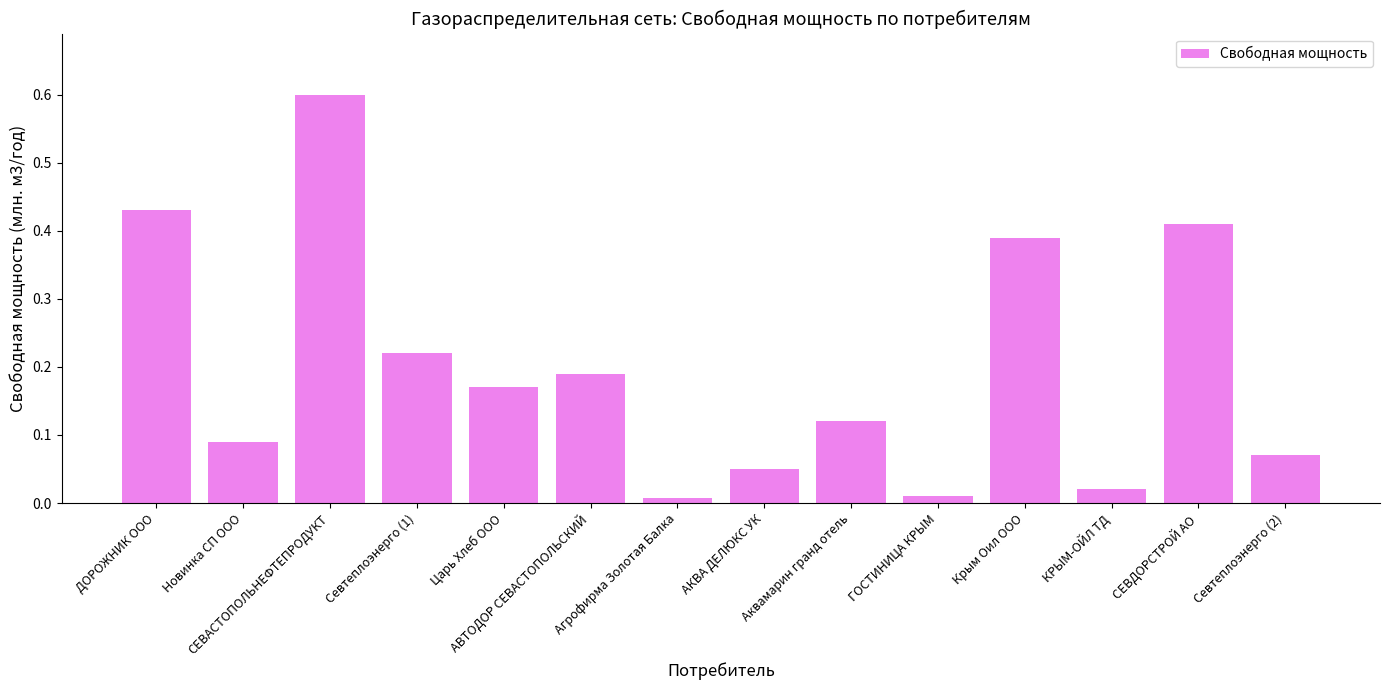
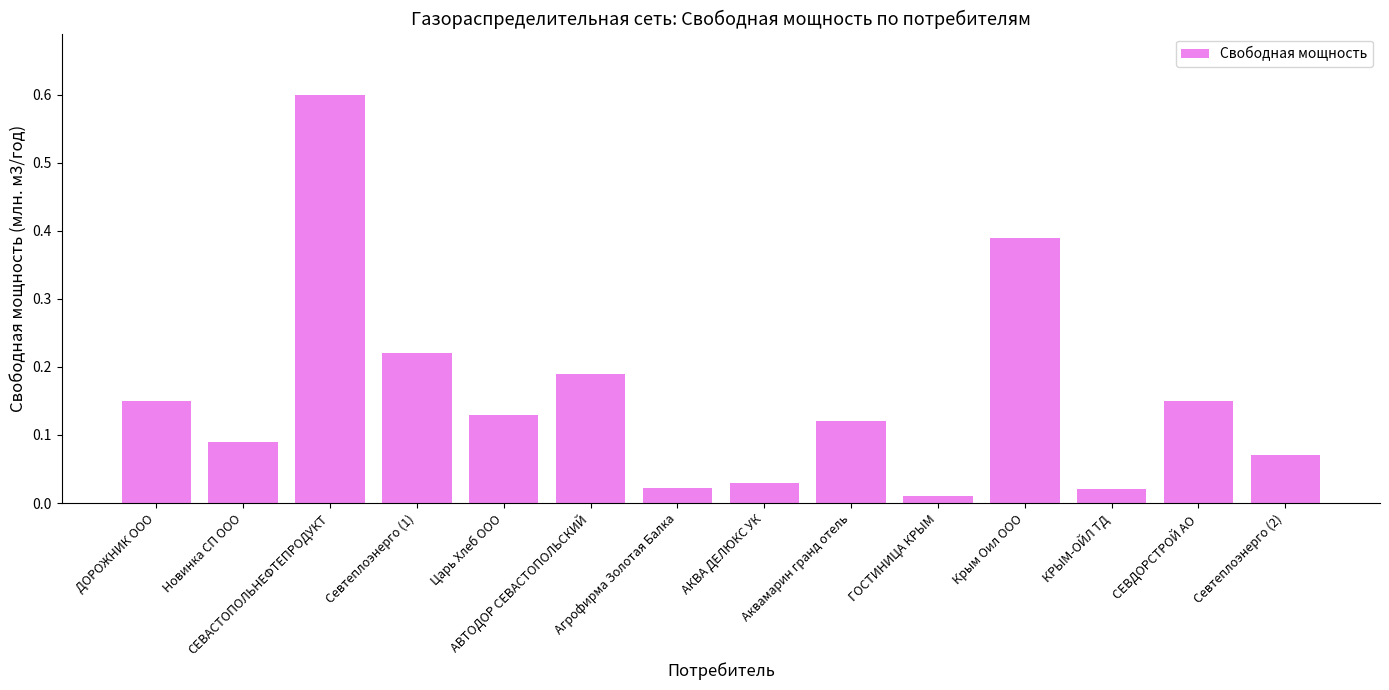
ДОРОЖНИК ООО: 0.43 -> 0.15
Царь Хлеб ООО: 0.17 -> 0.13
Агрофирма Золотая Балка: 0.01 -> 0.02
АКВА ДЕЛЮКС УК: 0.05 -> 0.03
СЕВДОРСТРОЙ АО: 0.41 -> 0.15
